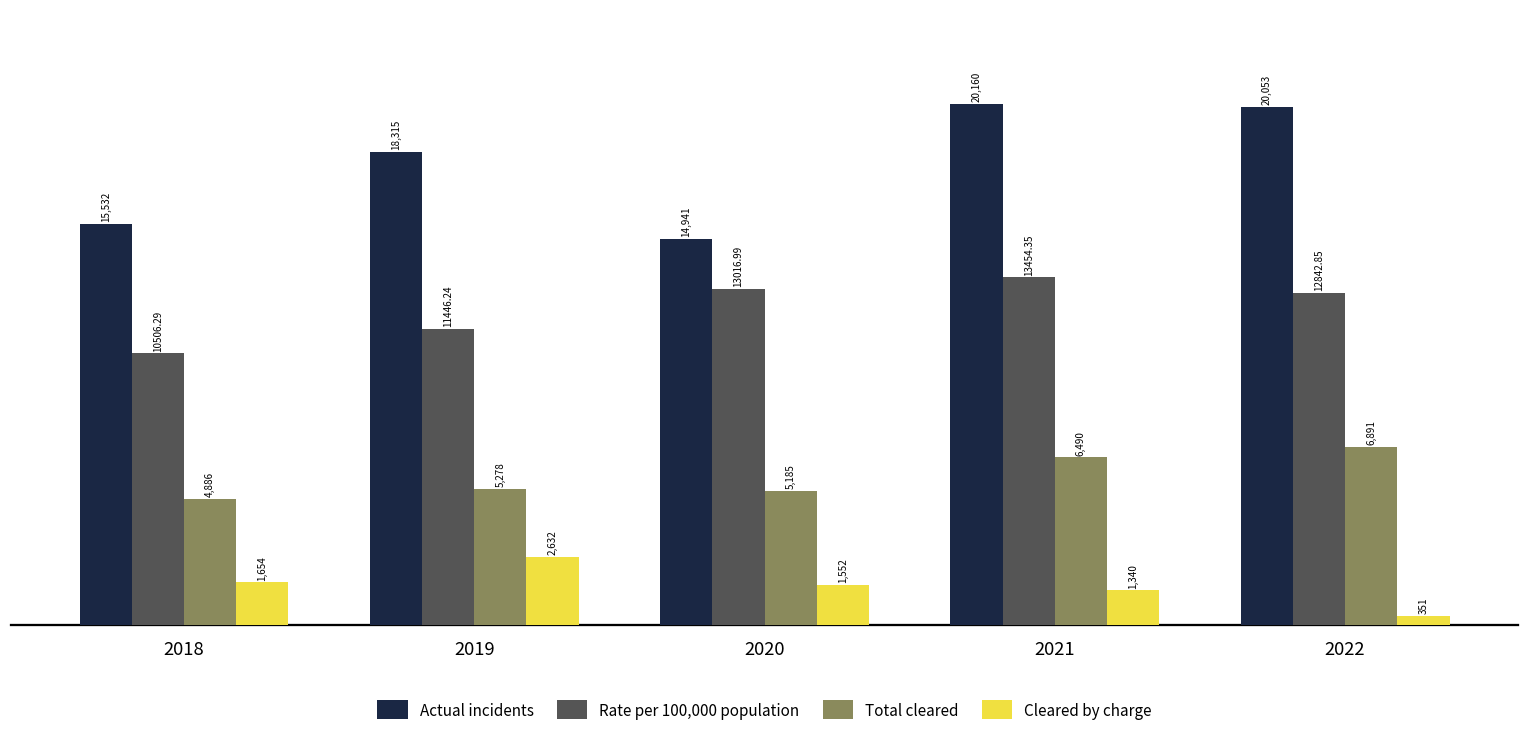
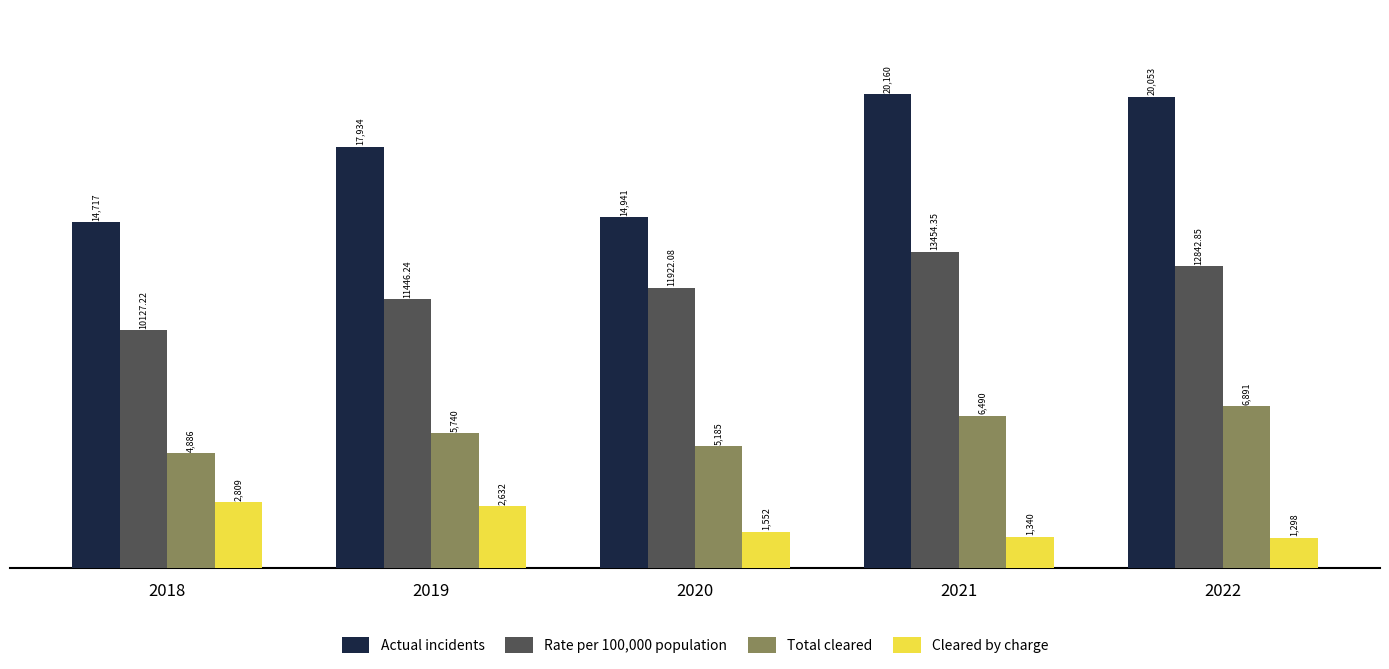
Actual incidents, 2018: 15,532 -> 14,717
Rate per 100,000 population, 2018: 10506.29 -> 10127.22
Cleared by charge, 2018: 1,654 -> 2,809
Actual incidents, 2019: 18,315 -> 17,934
Total cleared, 2019: 5,278 -> 5,740
Rate per 100,000 population, 2020: 13016.99 -> 11922.08
Cleared by charge, 2022: 351 -> 1,298
